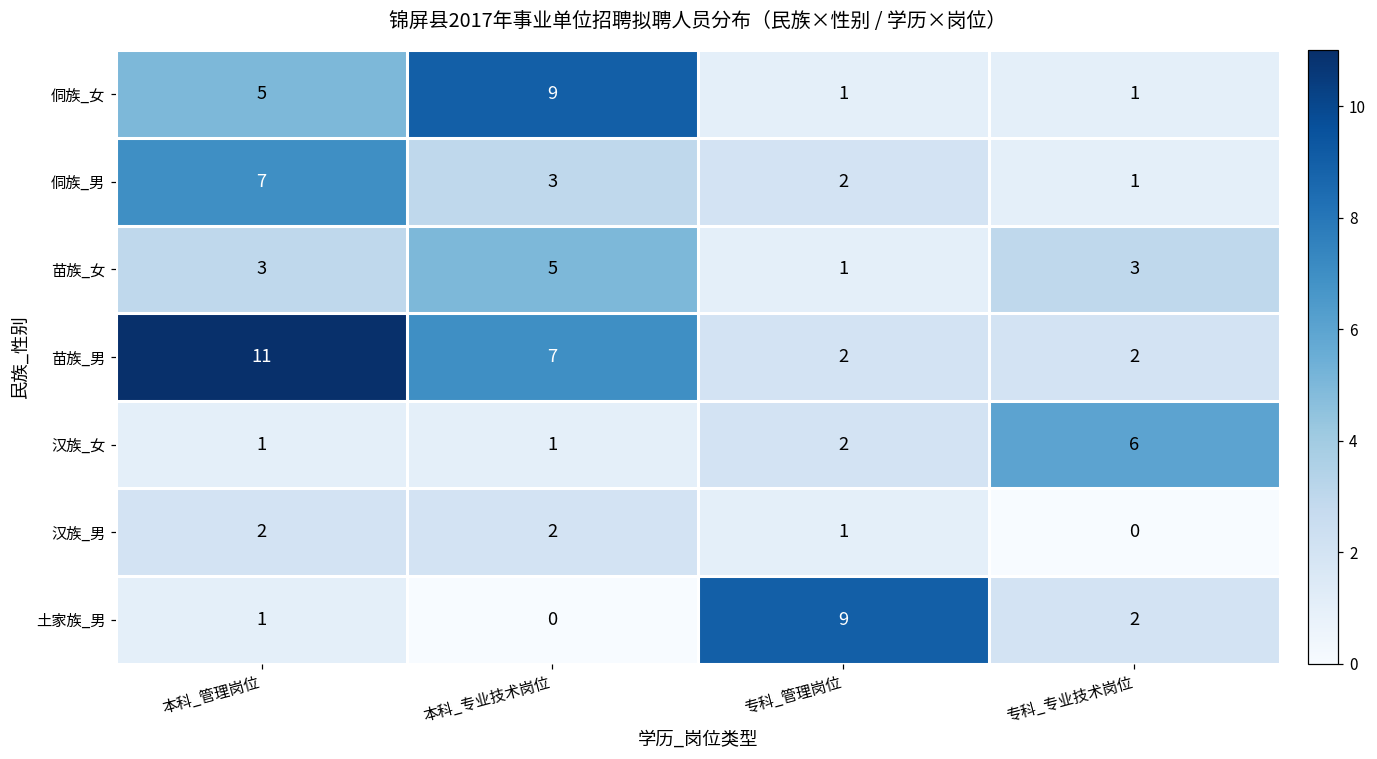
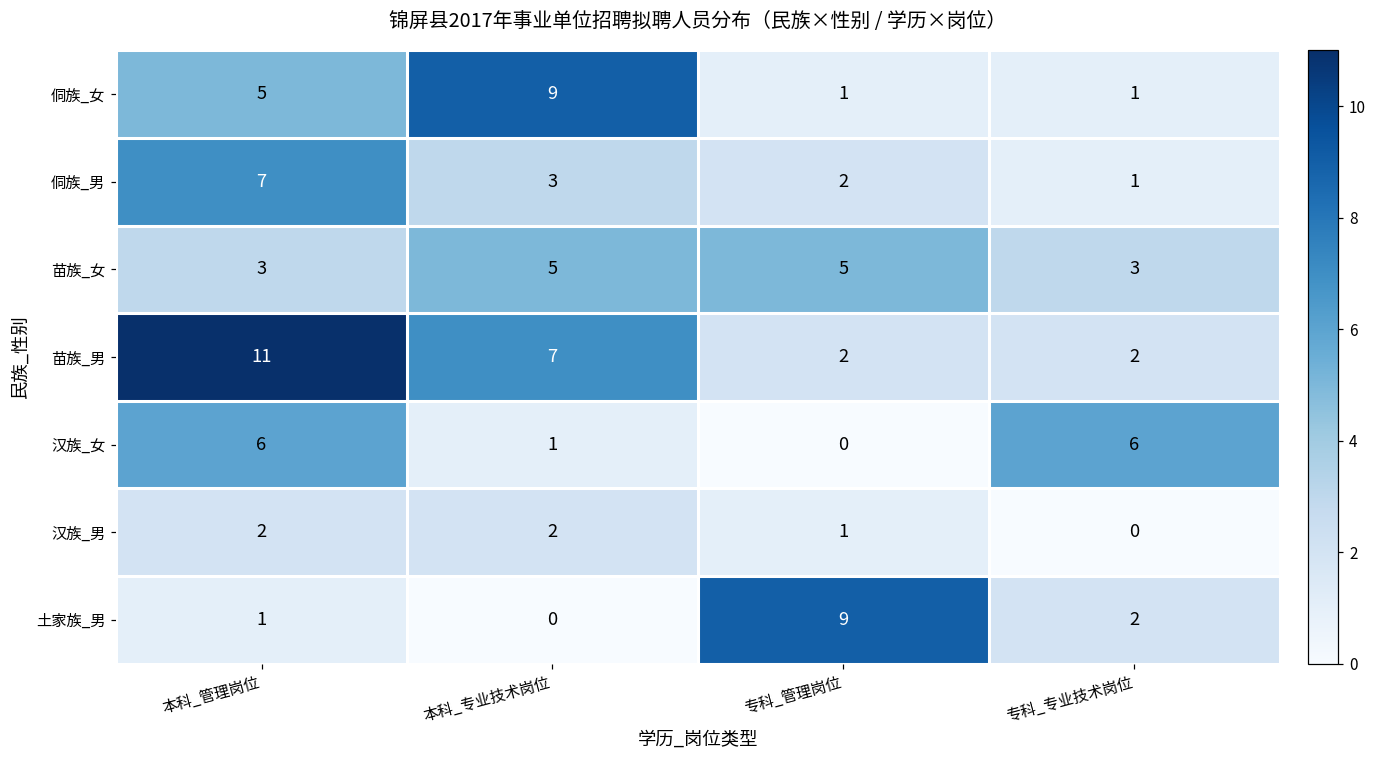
苗族_女, 专科_管理岗位: 1 -> 5
汉族_女, 本科_管理岗位: 1 -> 6
汉族_女, 专科_管理岗位: 2 -> 0
